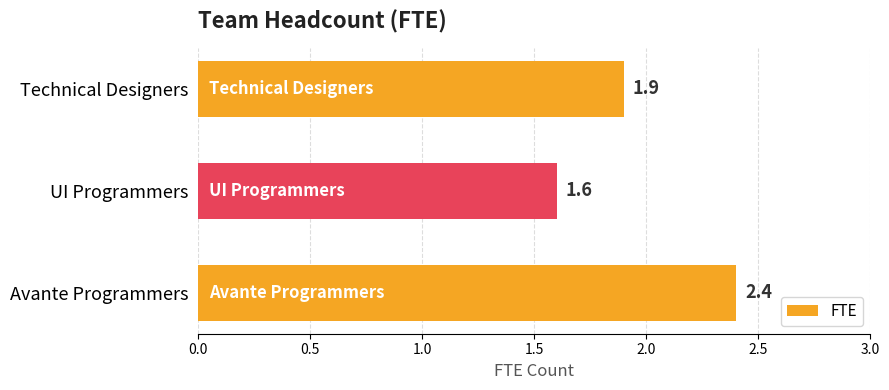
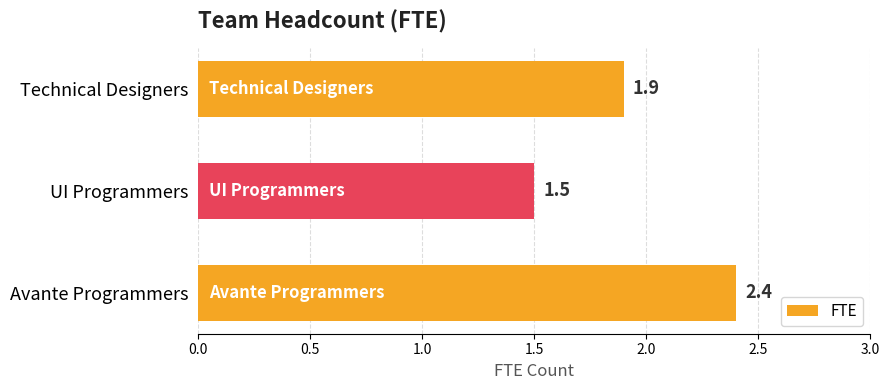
UI Programmers: 1.6 -> 1.5
